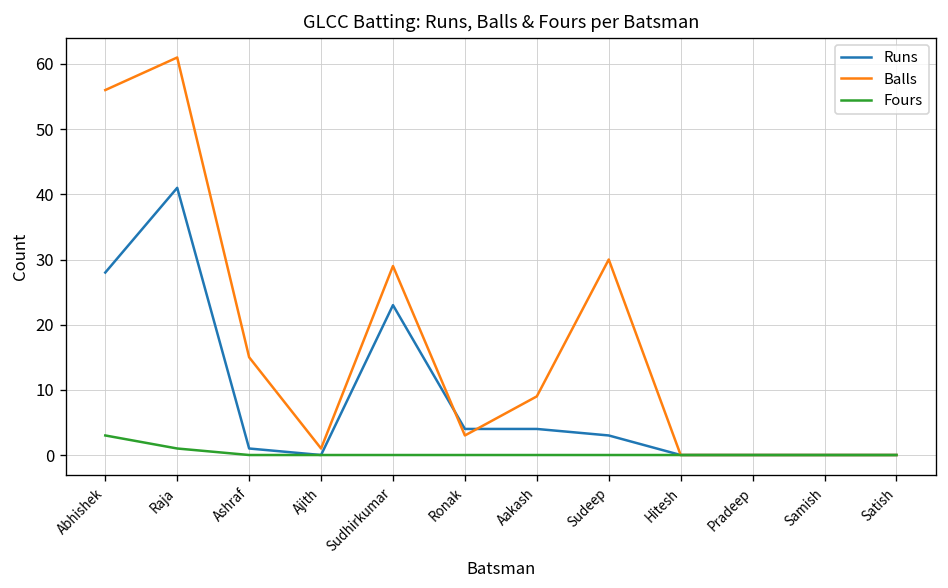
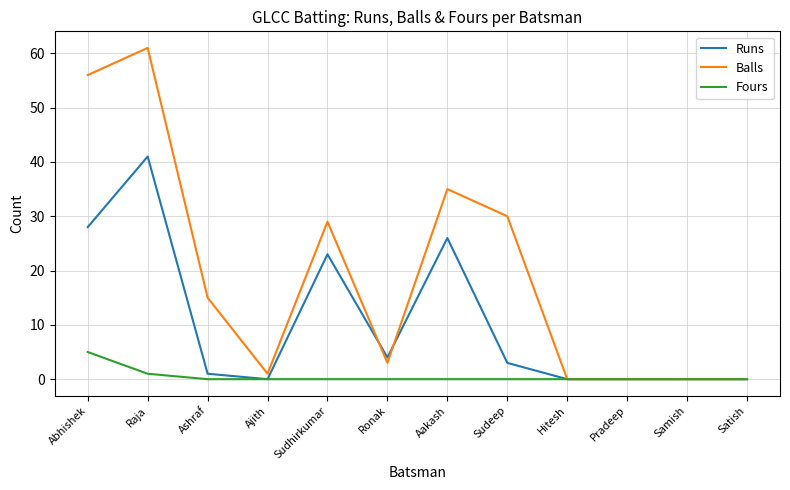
Fours, Abhishek: 3 -> 5
Runs, Aakash: 4 -> 26
Balls, Aakash: 9 -> 35
